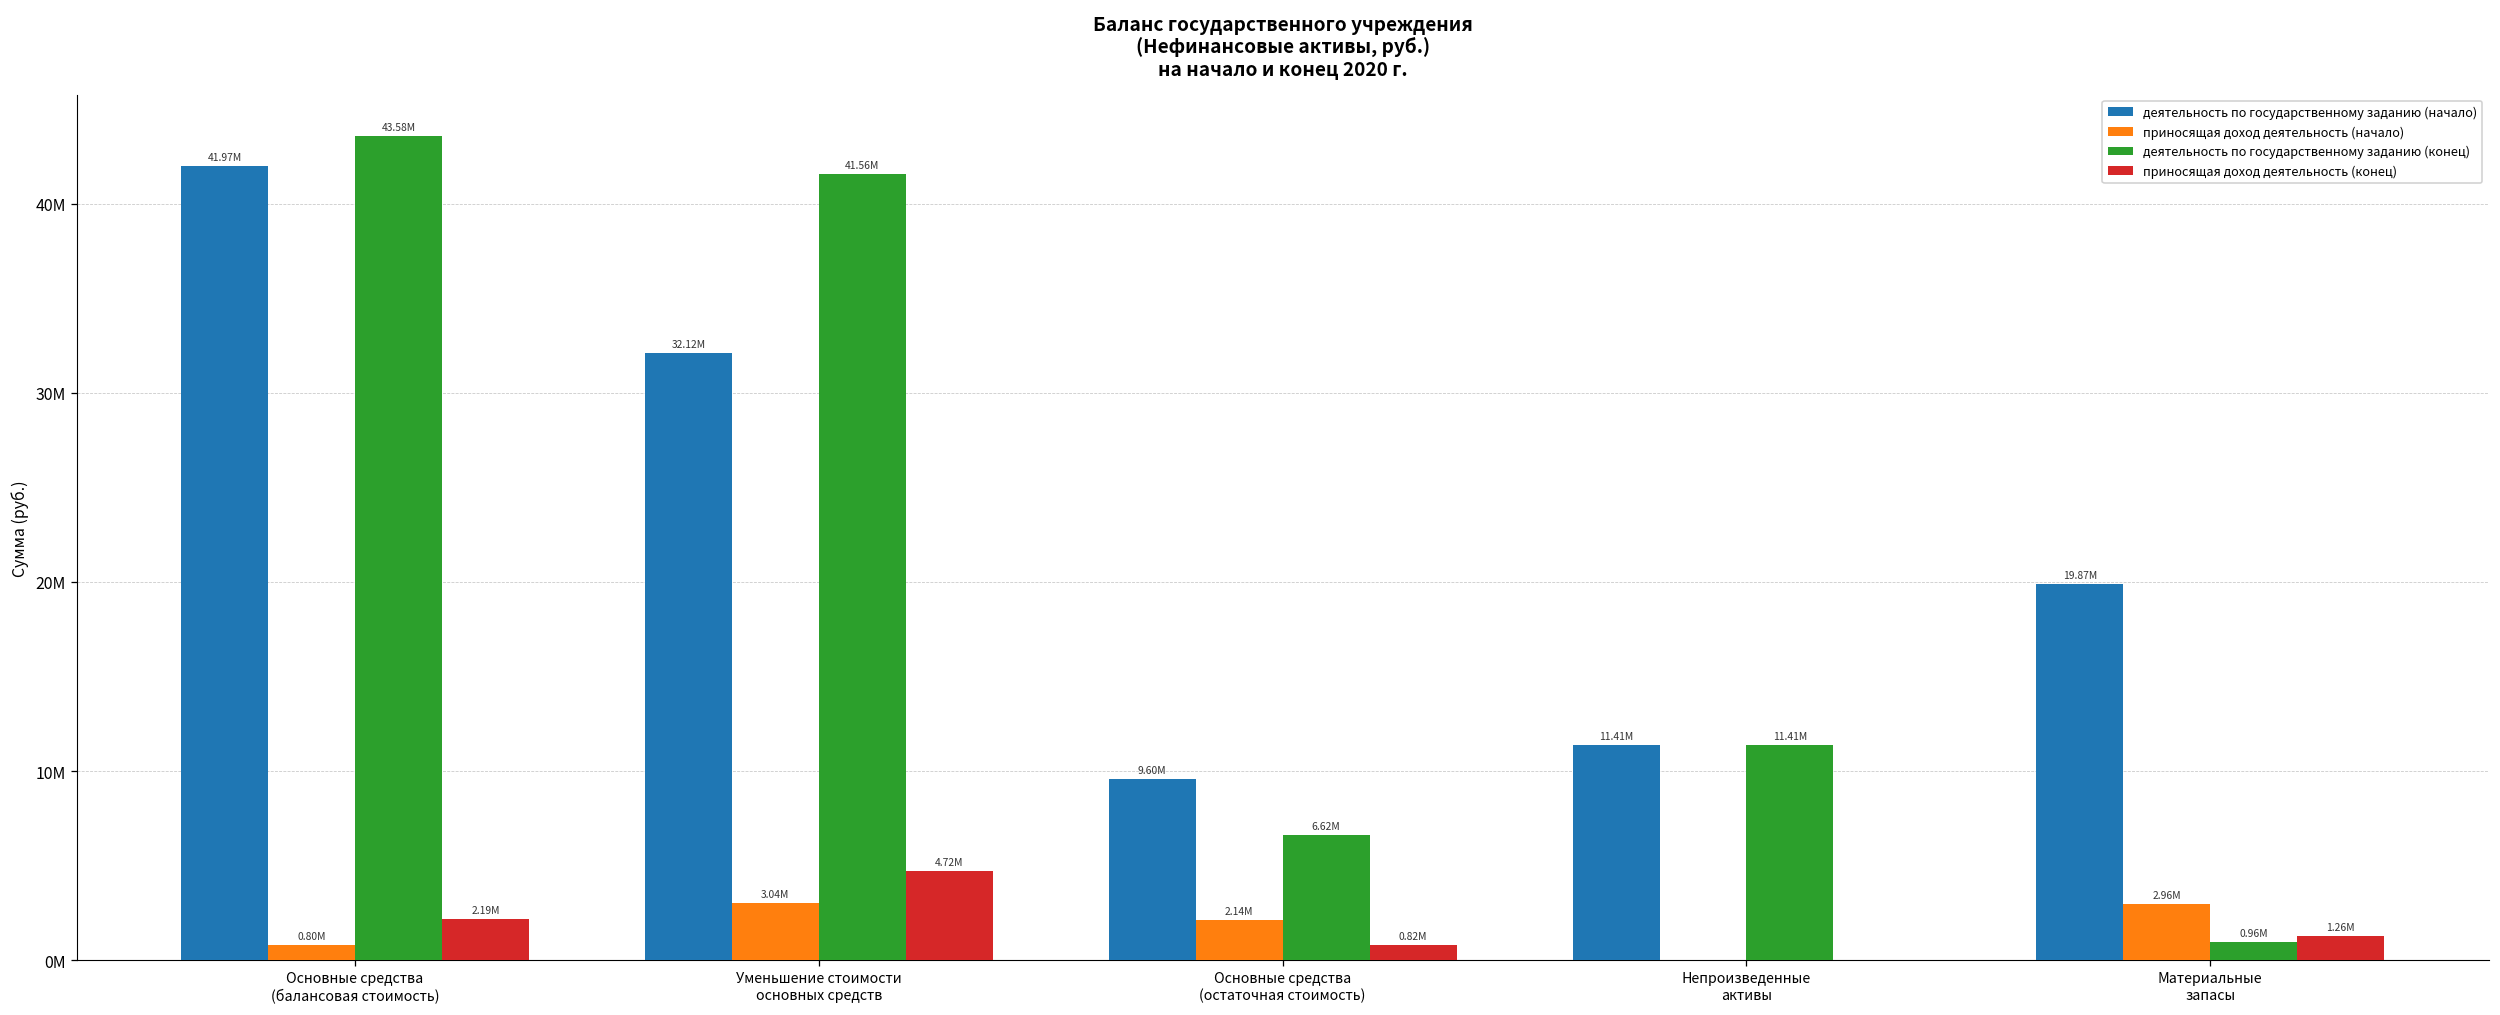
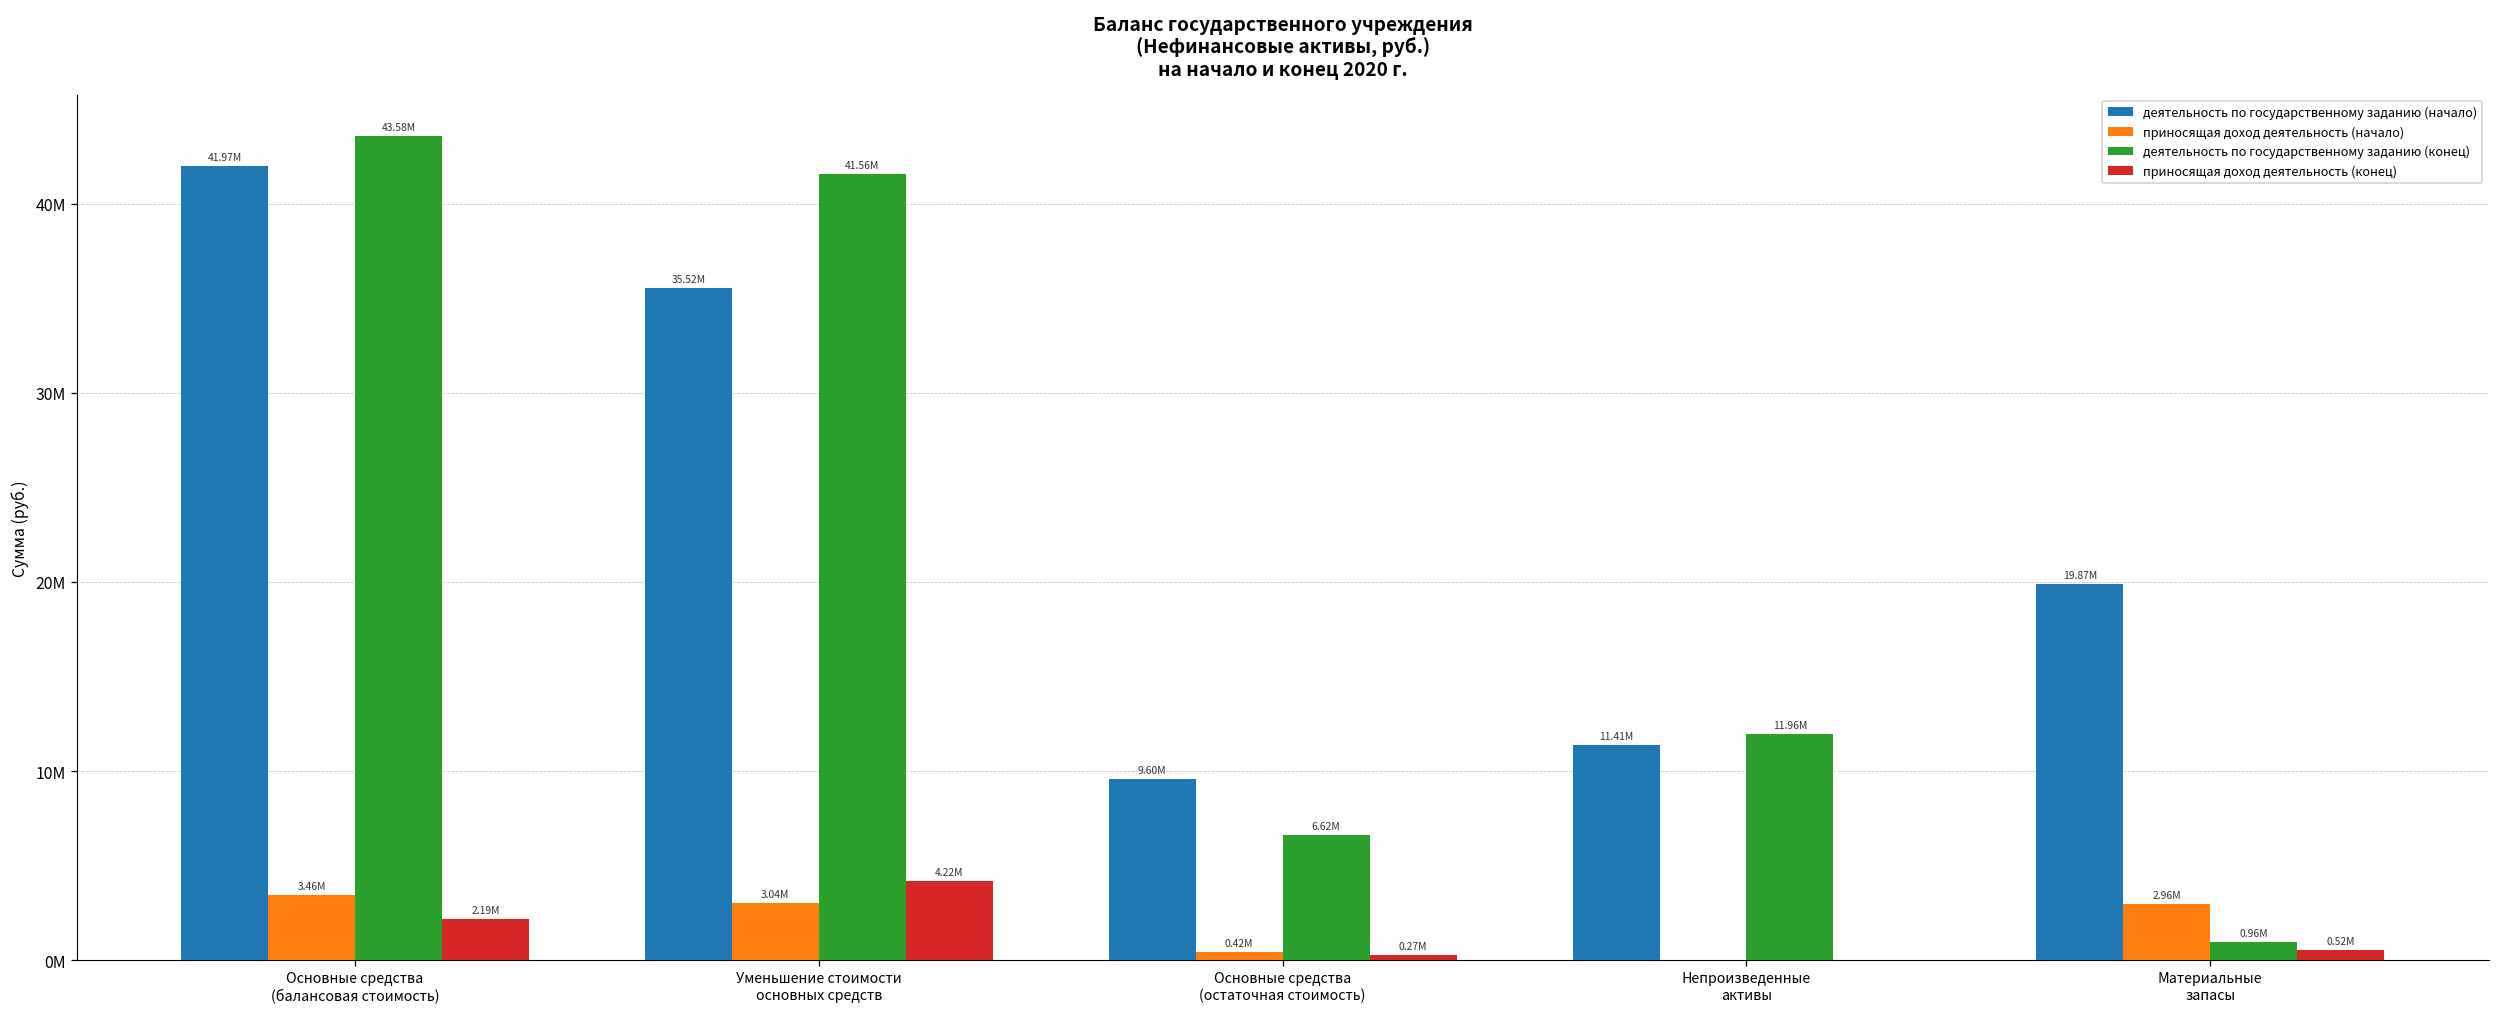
приносящая доход деятельность (начало), Основные средства (балансовая стоимость): 0.80M -> 3.46M
деятельность по государственному заданию (начало), Уменьшение стоимости основных средств: 32.12M -> 35.52M
приносящая доход деятельность (конец), Уменьшение стоимости основных средств: 4.72M -> 4.22M
приносящая доход деятельность (начало), Основные средства (остаточная стоимость): 2.14M -> 0.42M
приносящая доход деятельность (конец), Основные средства (остаточная стоимость): 0.82M -> 0.27M
деятельность по государственному заданию (конец), Непроизведенные активы: 11.41M -> 11.96M
приносящая доход деятельность (конец), Материальные запасы: 1.26M -> 0.52M
